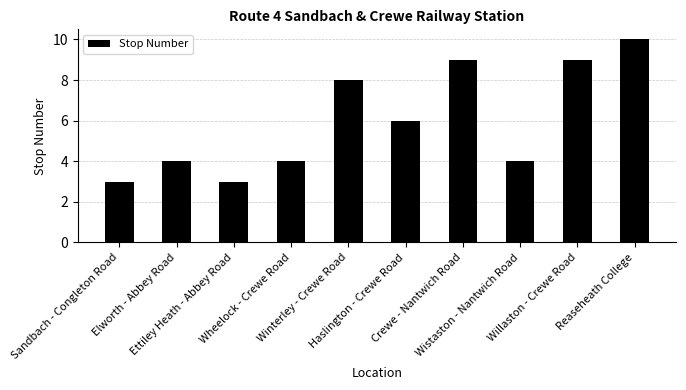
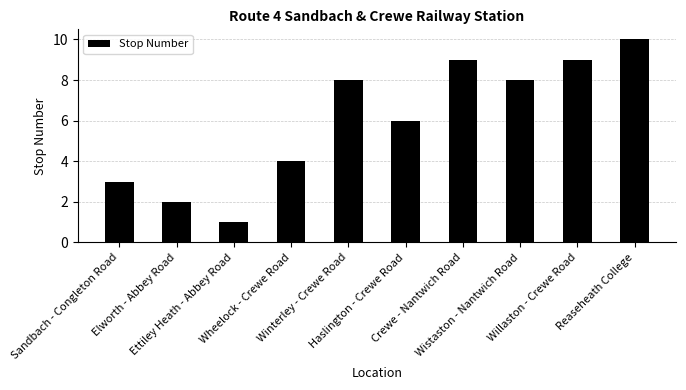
Elworth - Abbey Road: 4 -> 2
Ettiley Heath - Abbey Road: 3 -> 1
Wistaston - Nantwich Road: 4 -> 8
